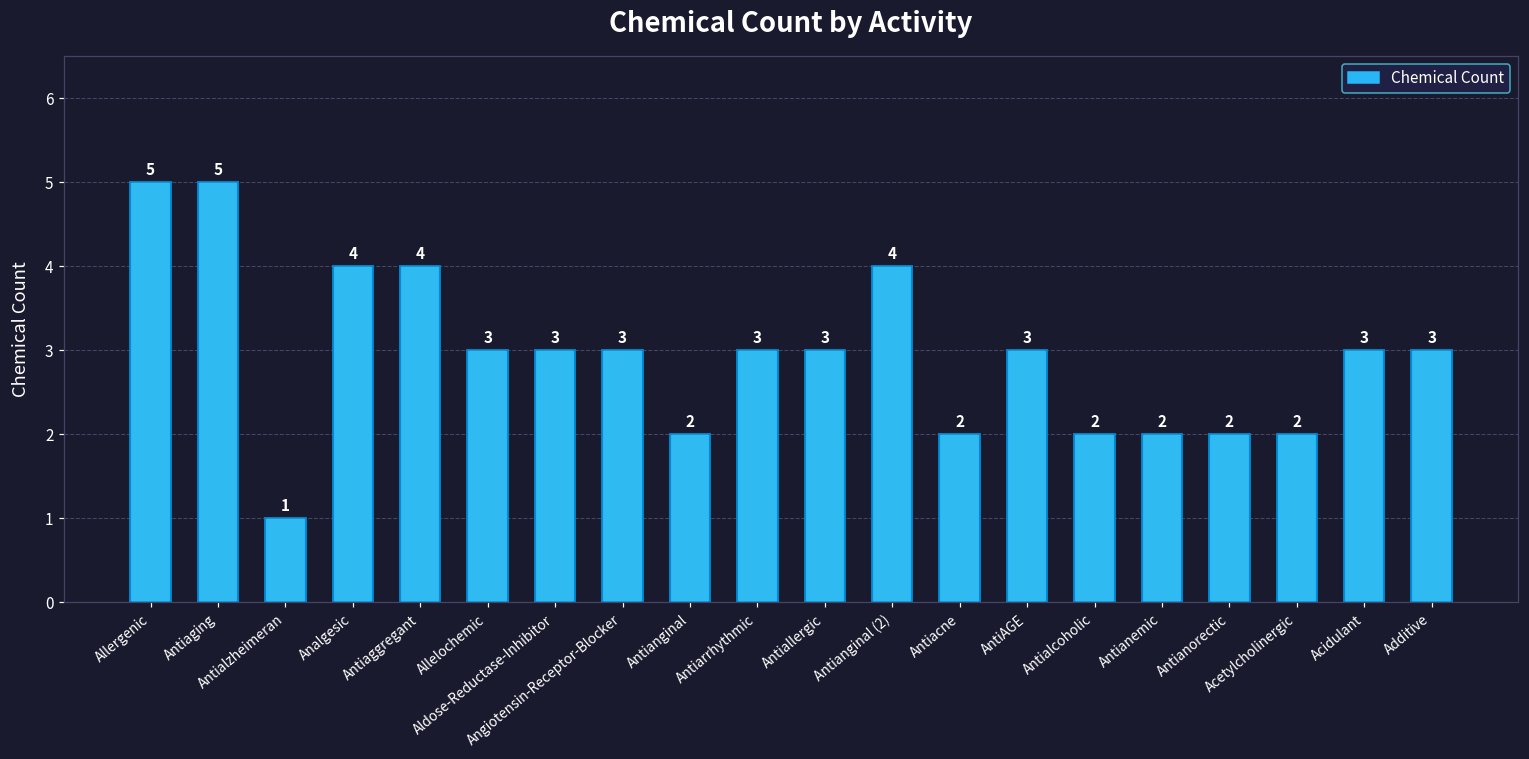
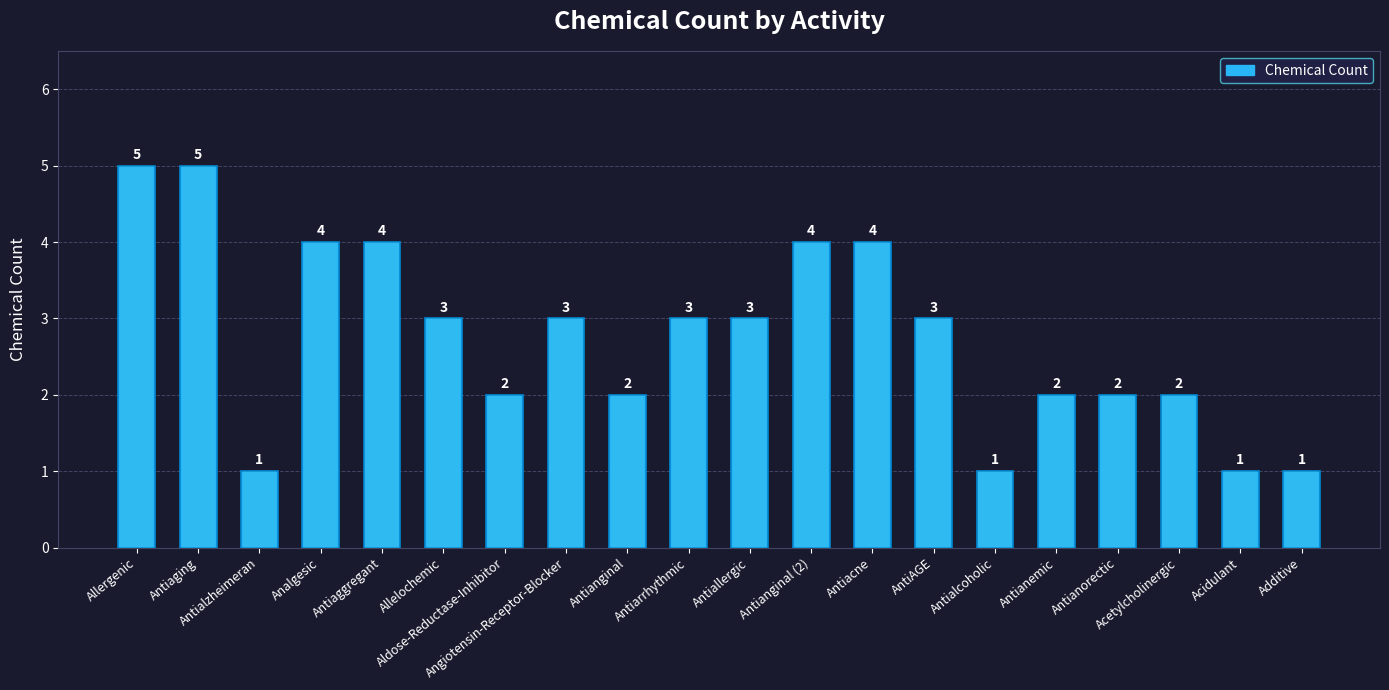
Aldose-Reductase-Inhibitor: 3 -> 2
Antiacne: 2 -> 4
Antialcoholic: 2 -> 1
Acidulant: 3 -> 1
Additive: 3 -> 1
